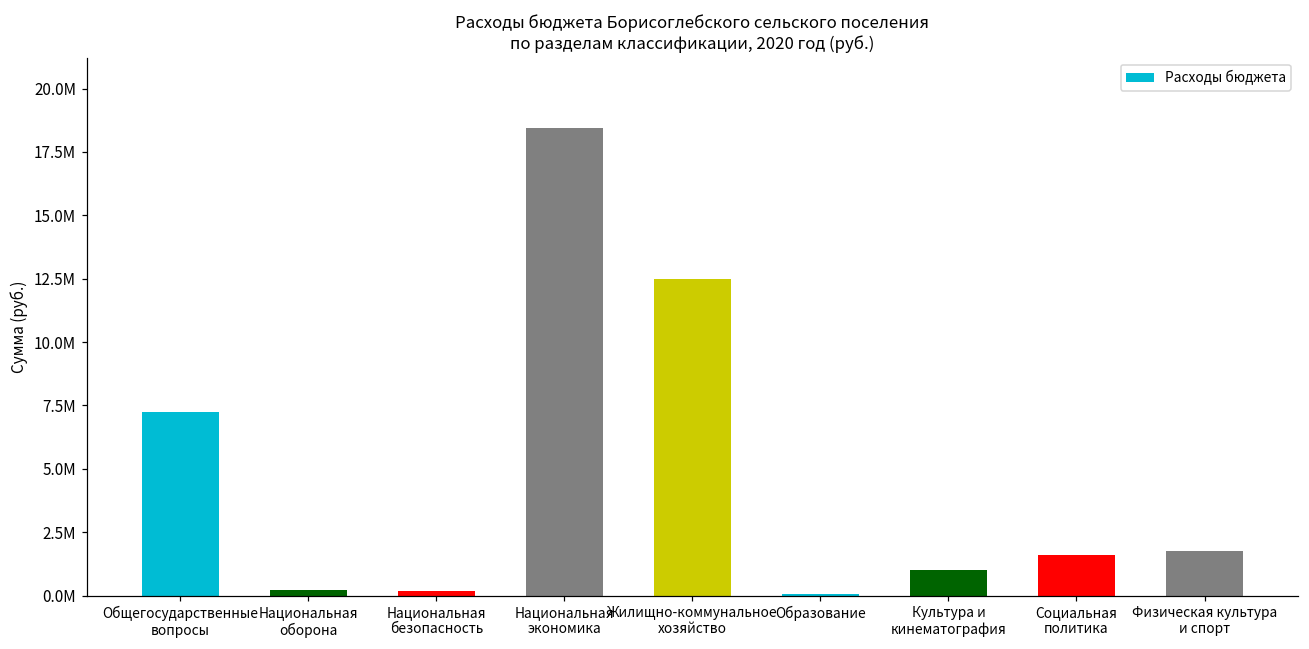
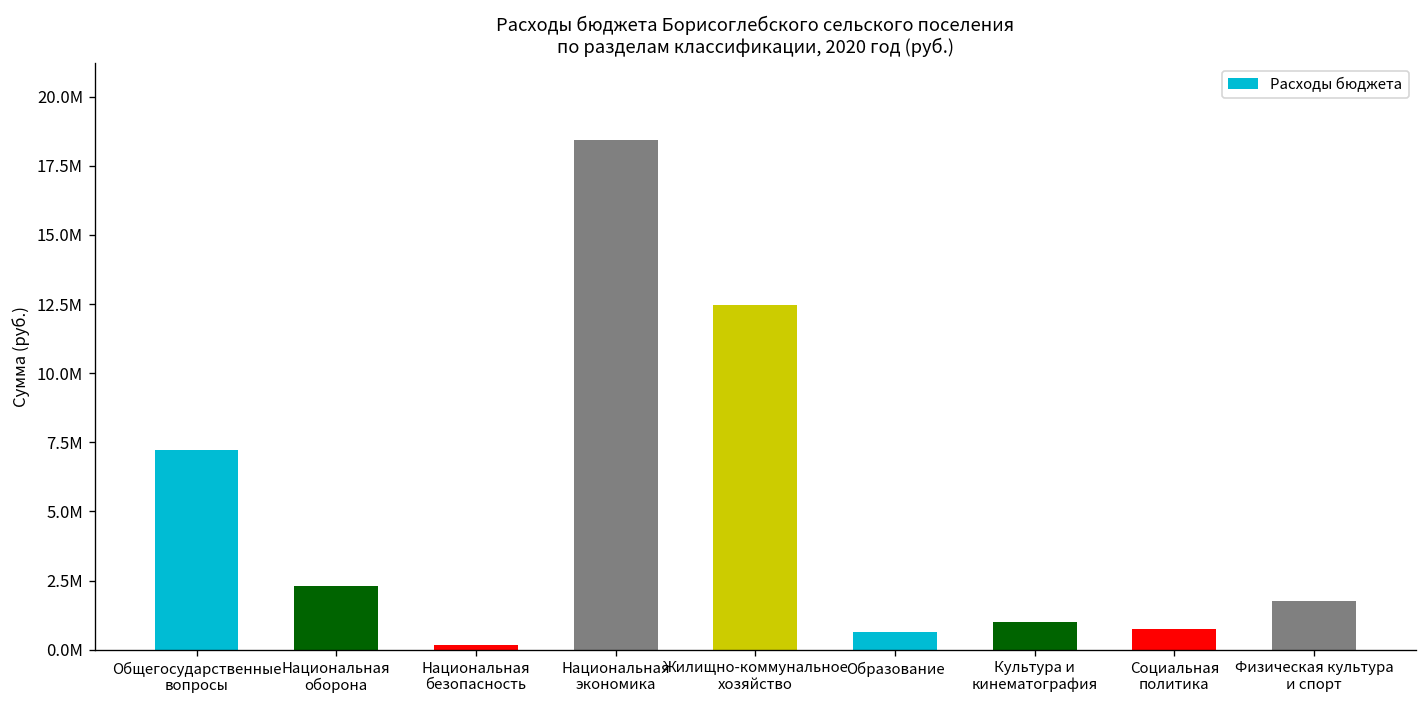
Национальная оборона: 0.2М -> 2.3М
Образование: 0.1М -> 0.7М
Социальная политика: 1.6М -> 0.7М
